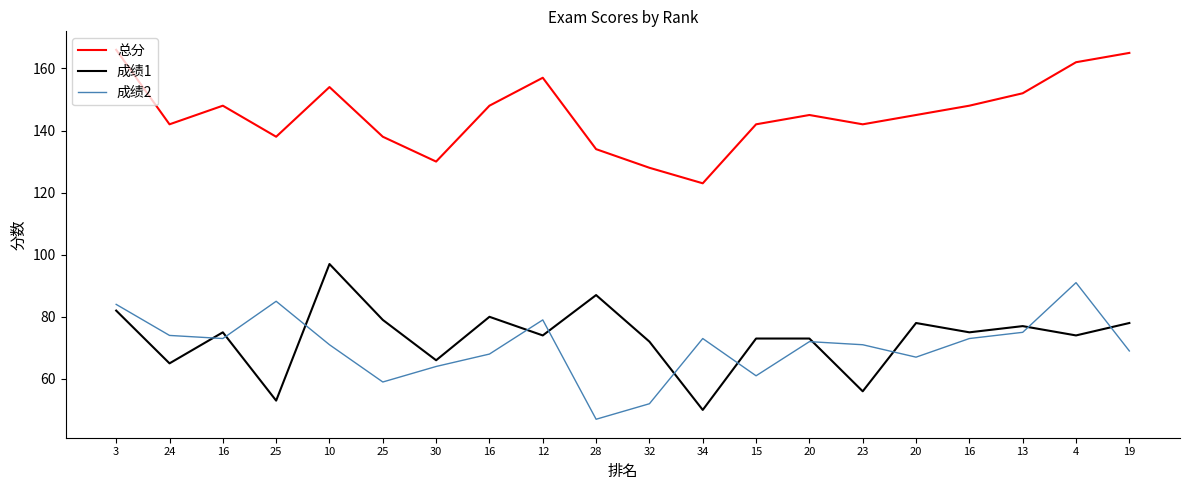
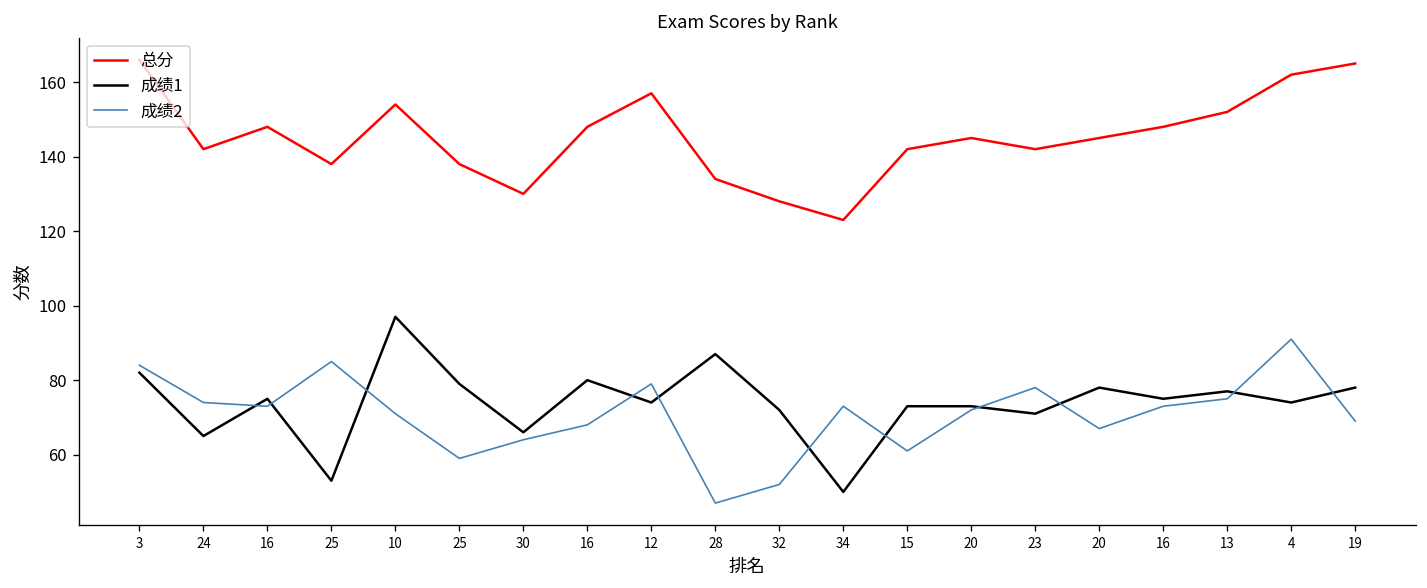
成绩1, 23: 56 -> 71
成绩2, 23: 71 -> 78
